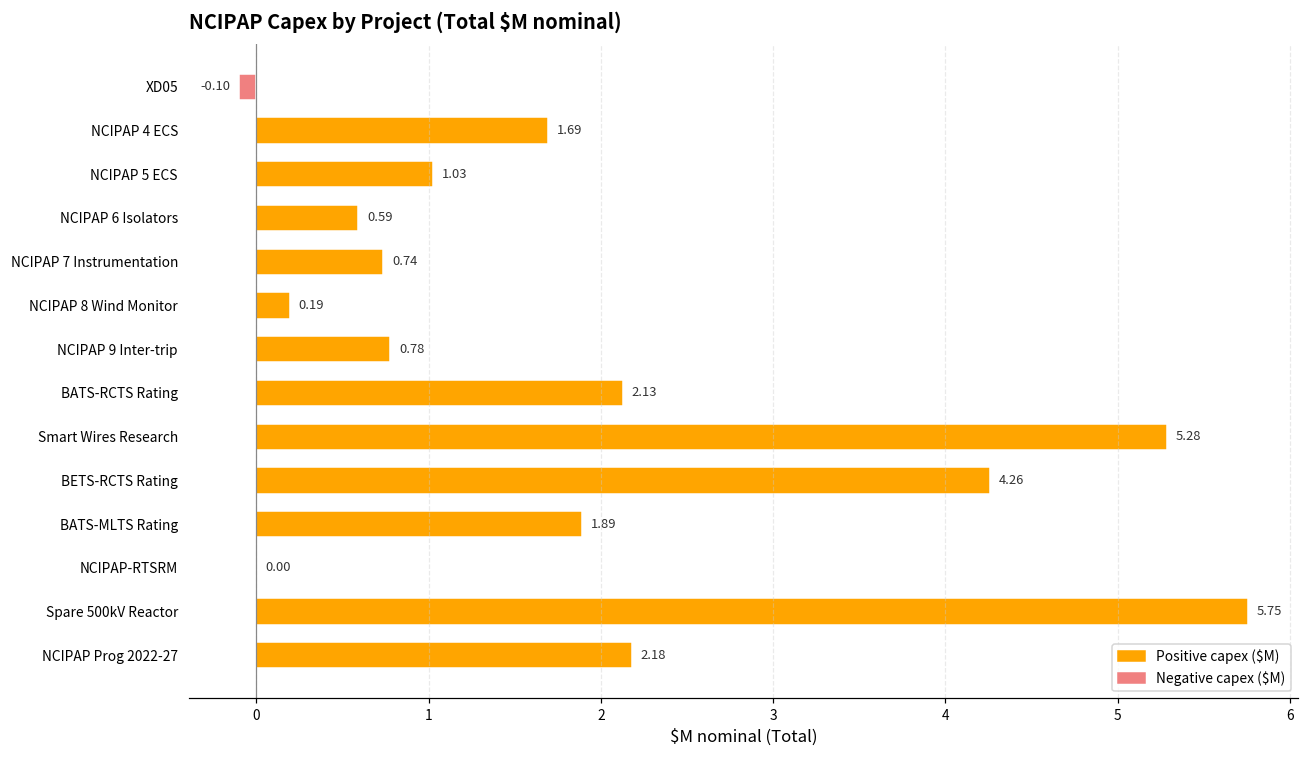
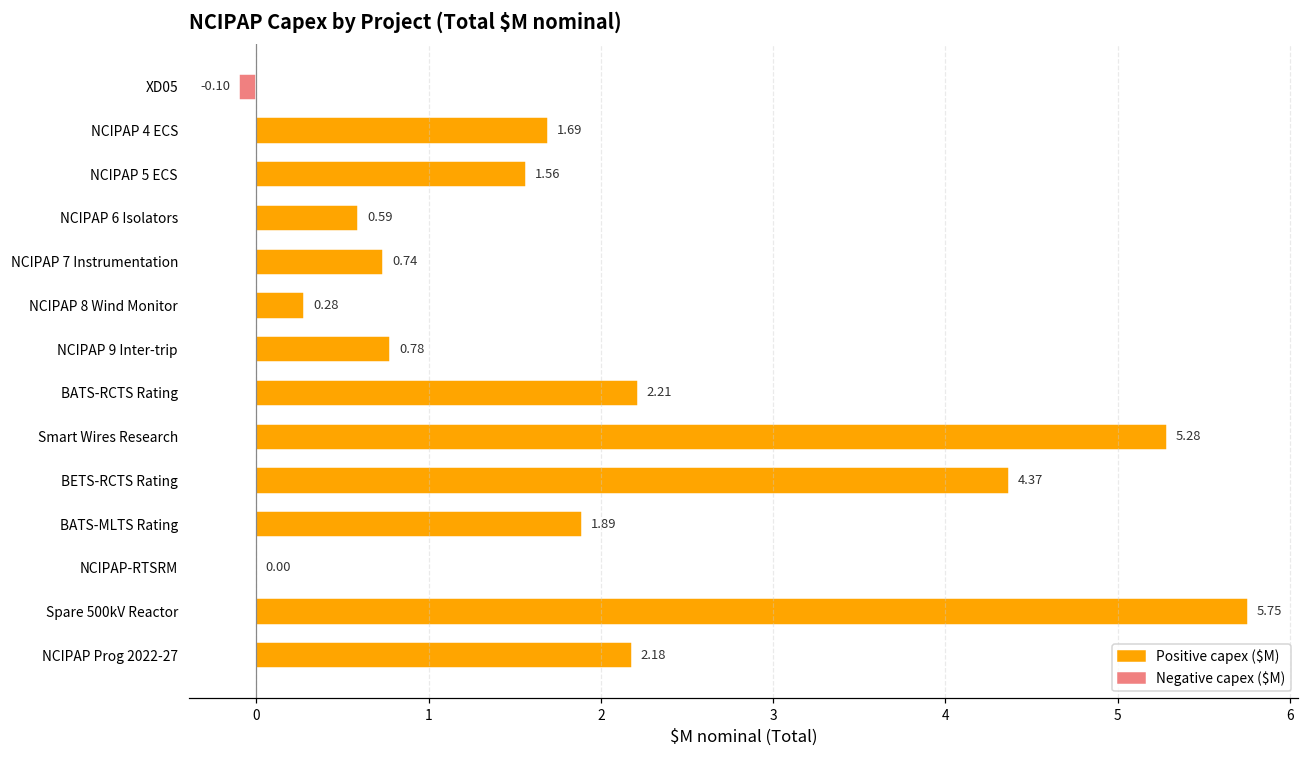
NCIPAP 5 ECS: 1.03 -> 1.56
NCIPAP 8 Wind Monitor: 0.19 -> 0.28
BATS-RCTS Rating: 2.13 -> 2.21
BETS-RCTS Rating: 4.26 -> 4.37
